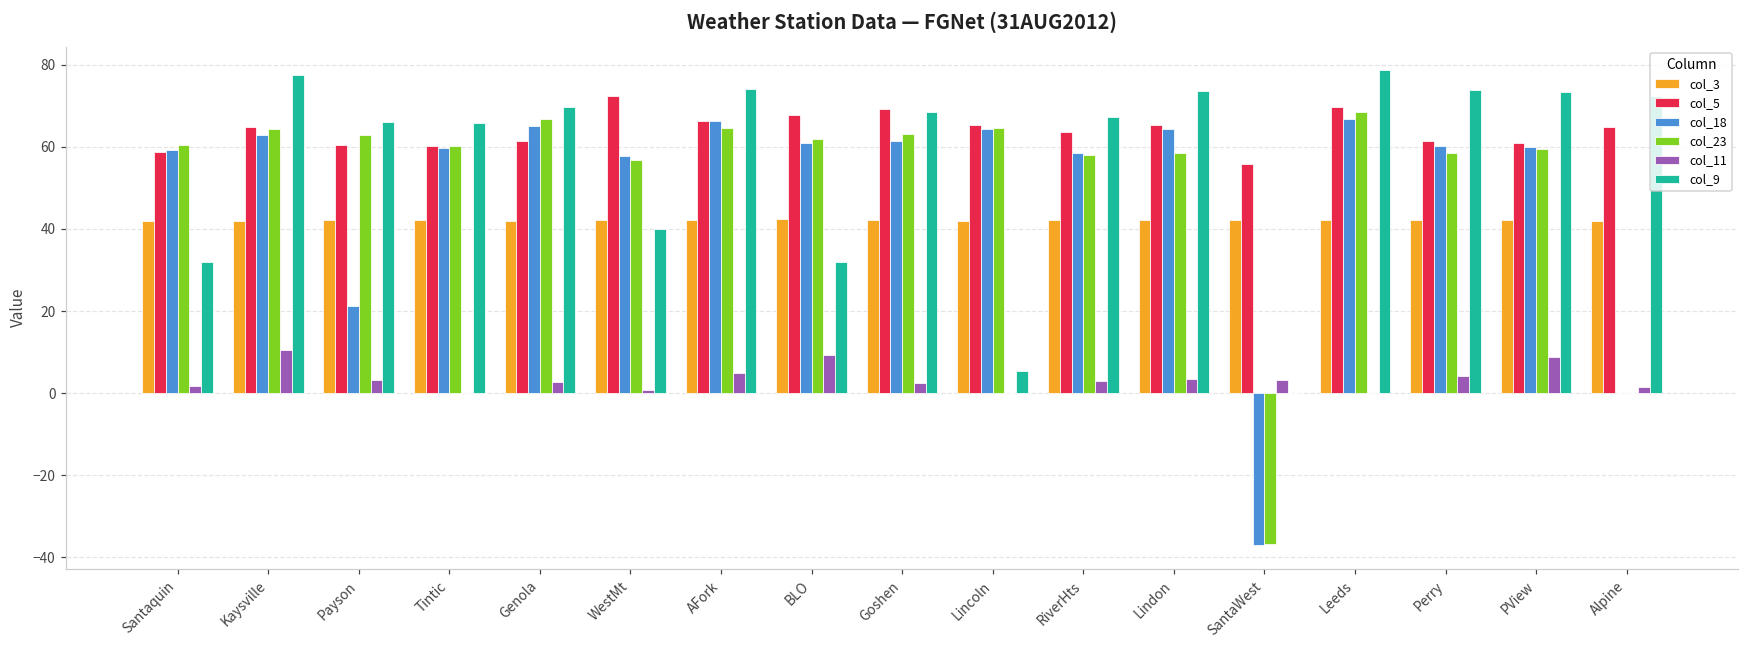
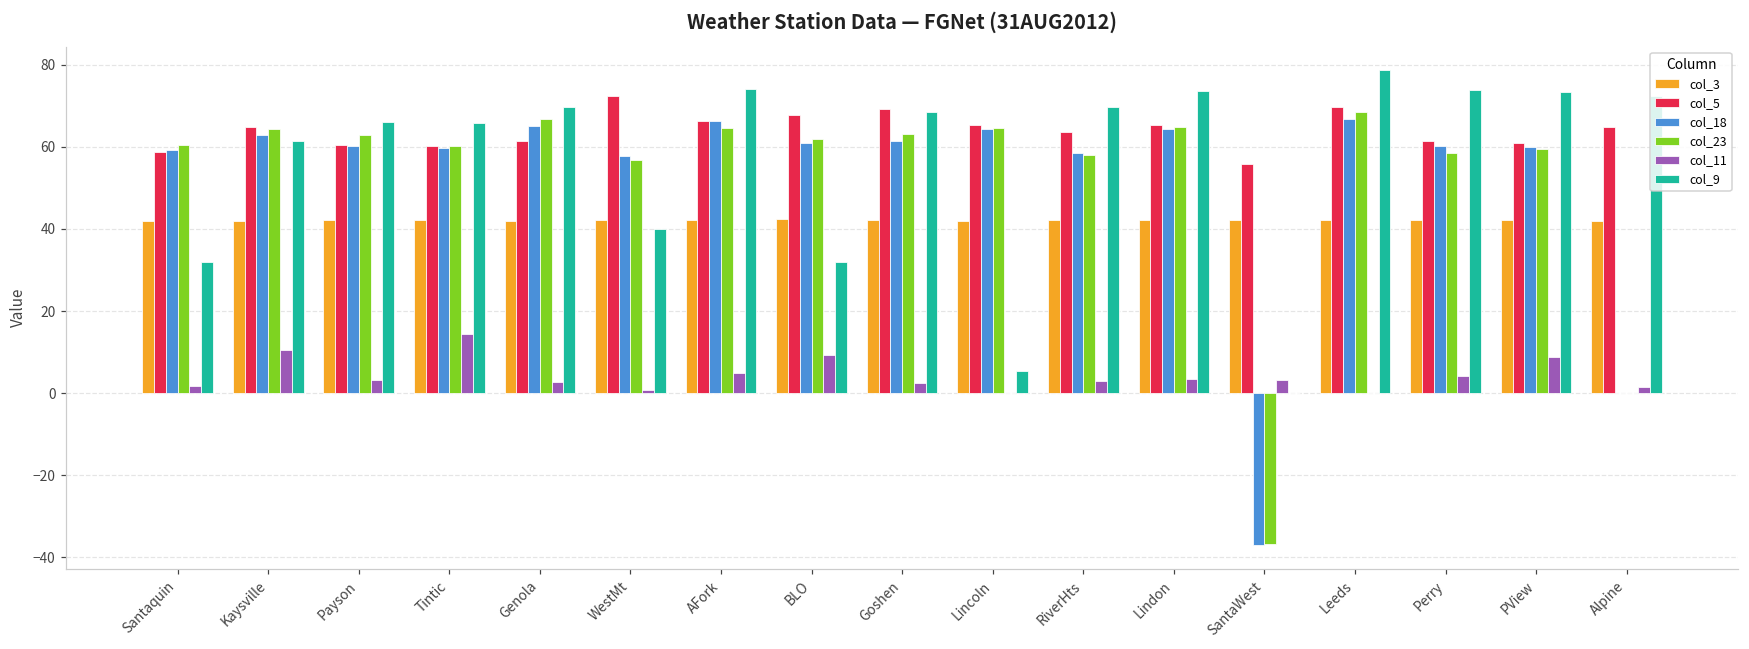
col_9, Kaysville: 78 -> 62
col_18, Payson: 21 -> 60
col_11, Tintic: 0 -> 15
col_9, RiverHts: 67 -> 70
col_23, Lindon: 59 -> 65
